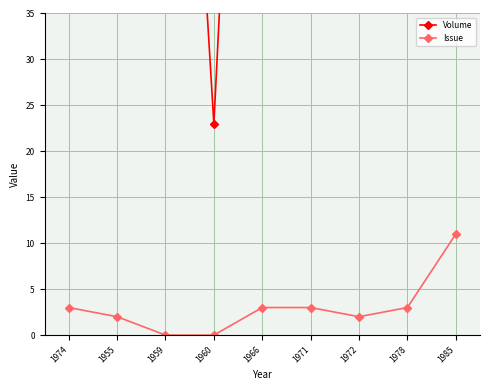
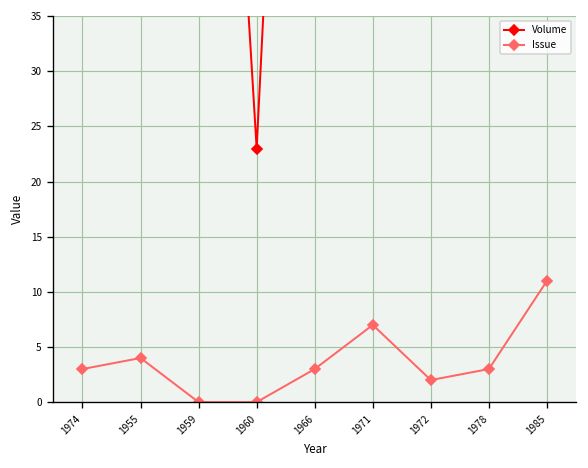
Issue, 1955: 2 -> 4
Issue, 1971: 3 -> 7
